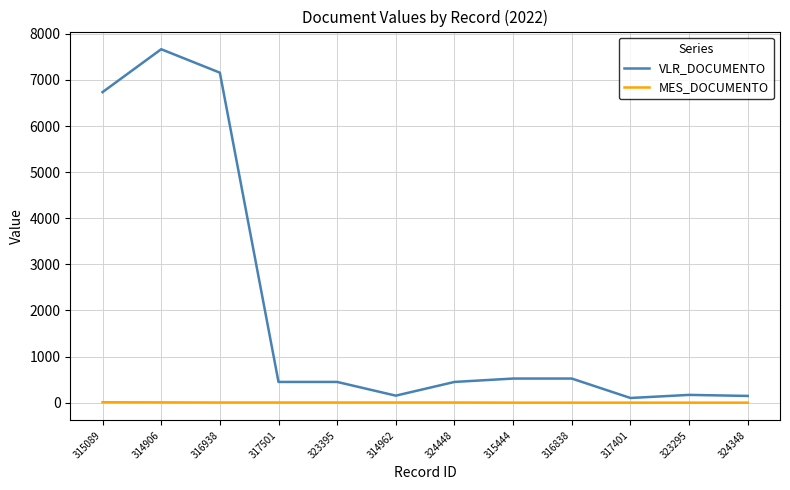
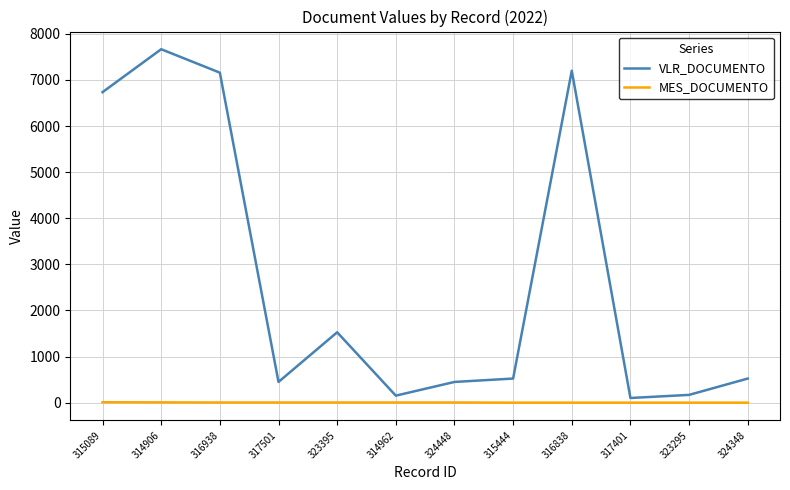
VLR_DOCUMENTO, 323395: 500 -> 1500
VLR_DOCUMENTO, 316838: 500 -> 7200
VLR_DOCUMENTO, 324348: 100 -> 500
